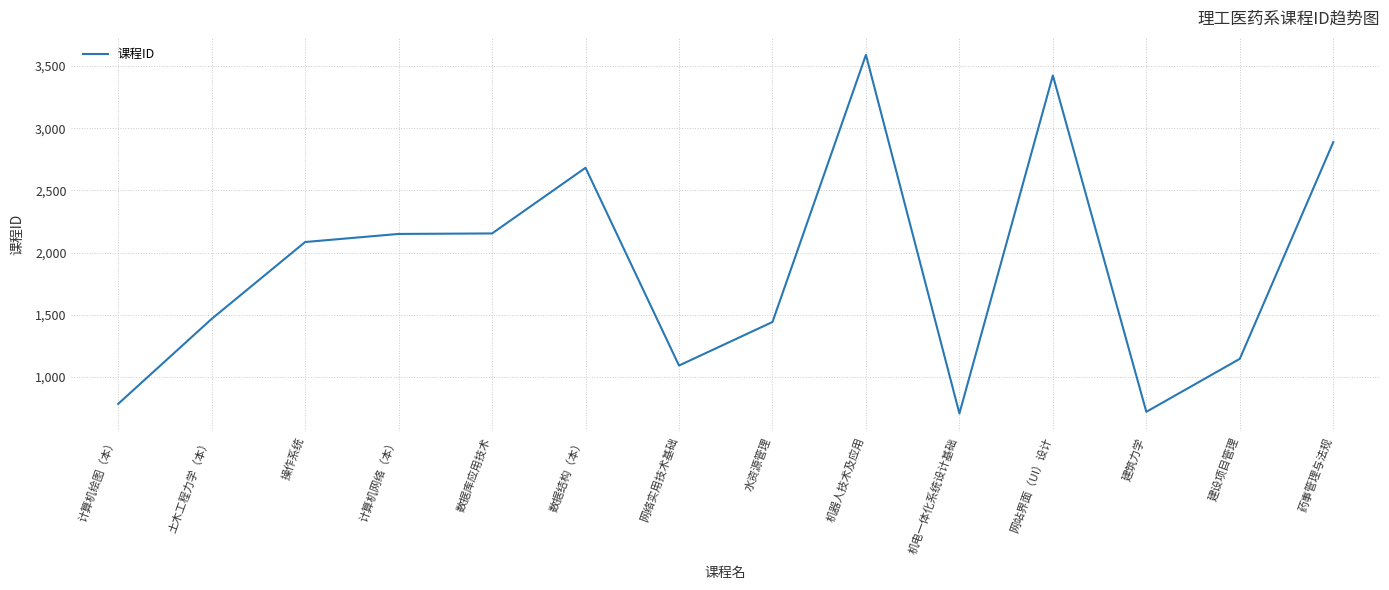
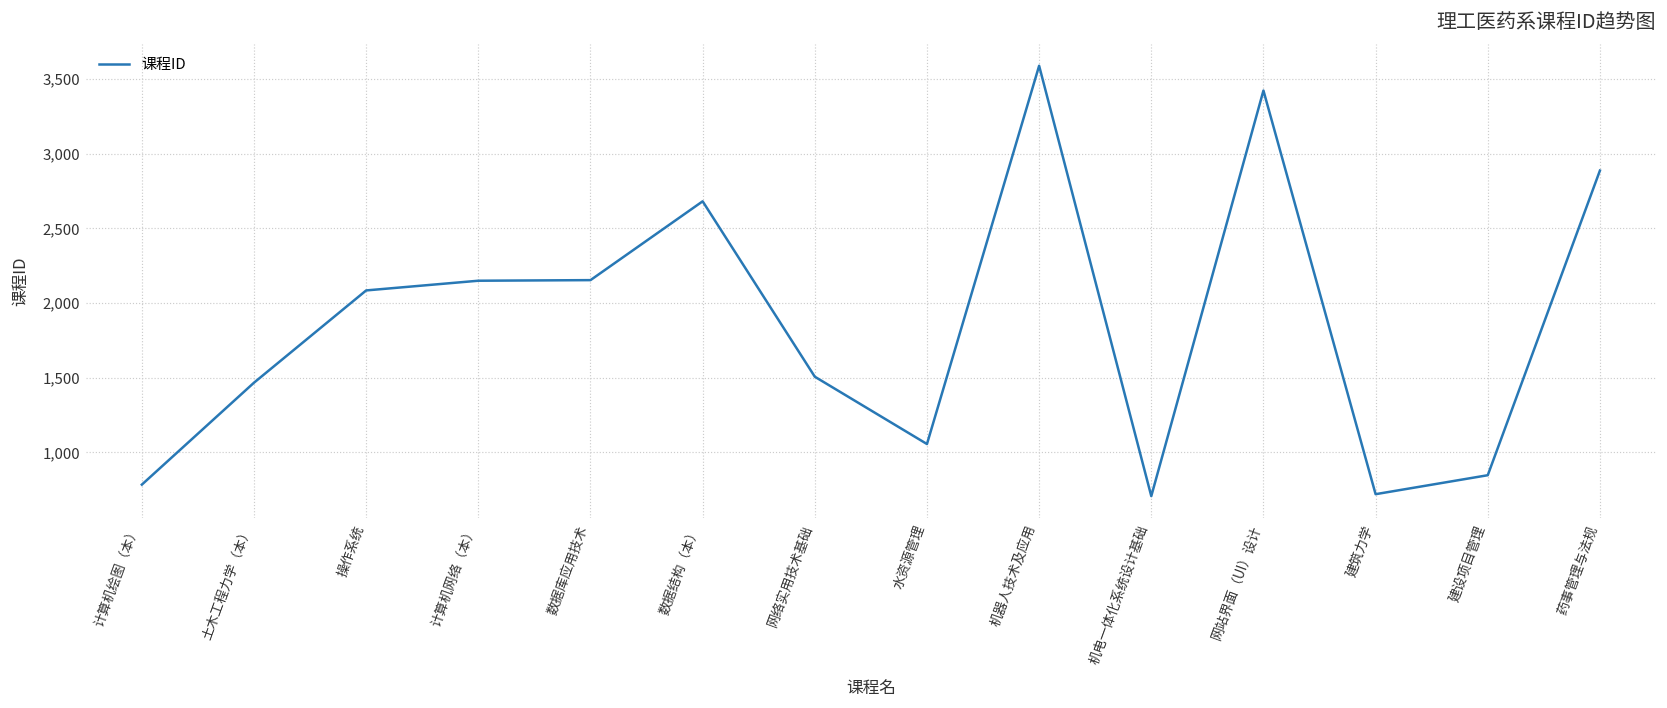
网络实用技术基础: 1,090 -> 1,510
水资源管理: 1,440 -> 1,060
建设项目管理: 1,150 -> 850
